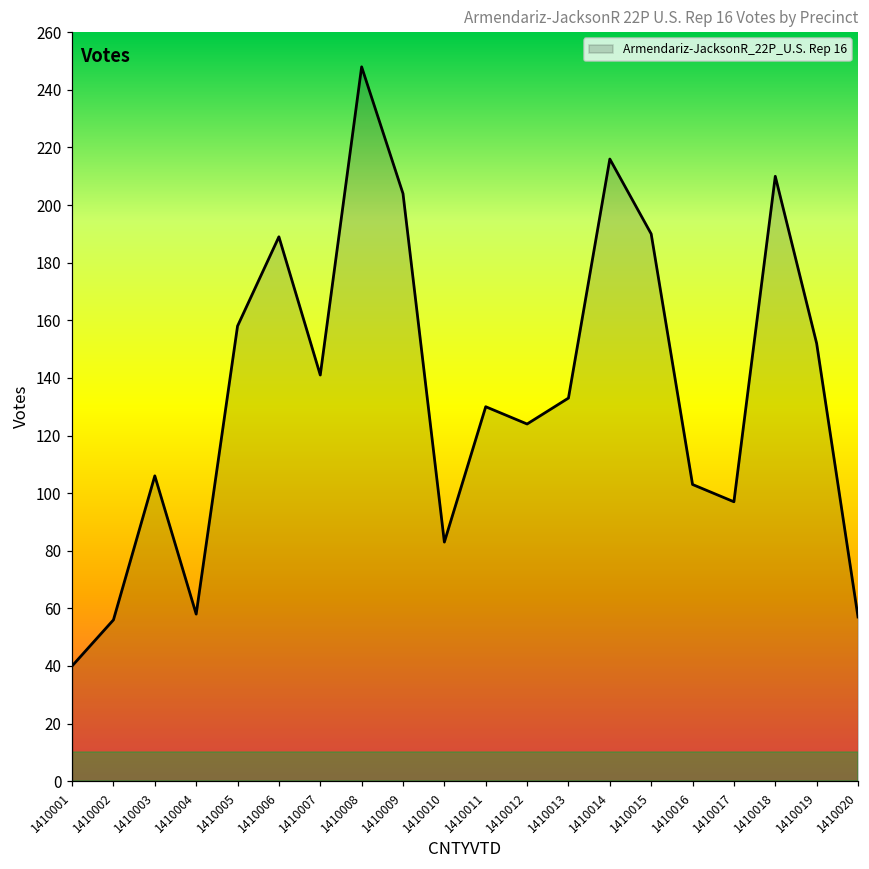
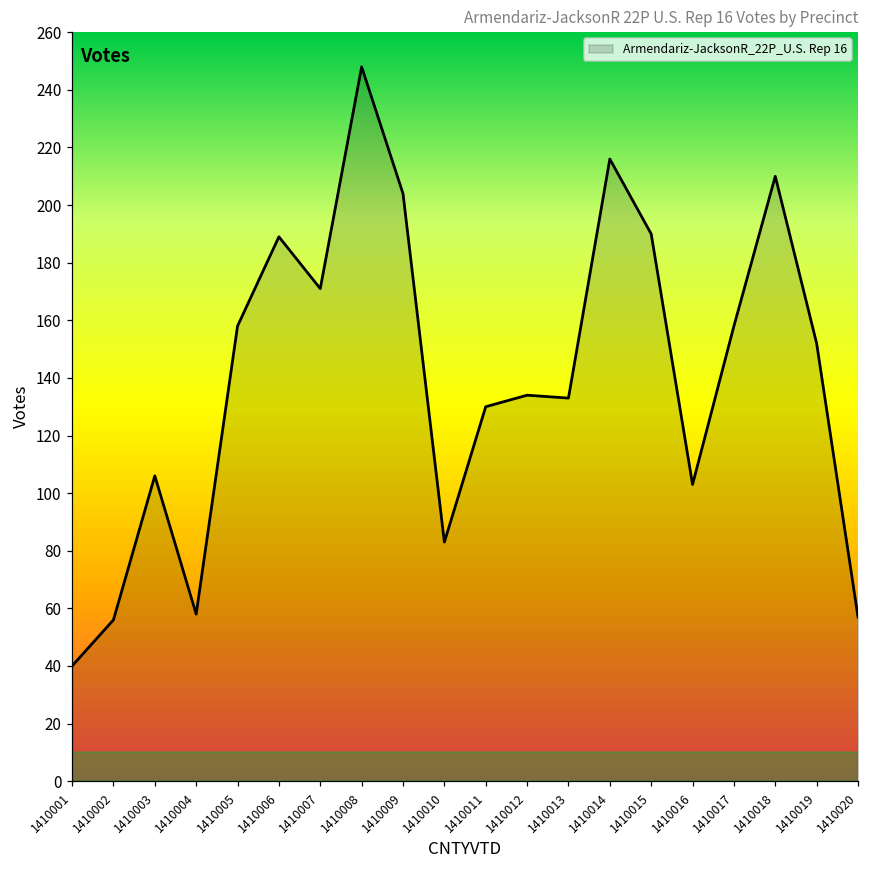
1410007: 141 -> 171
1410012: 124 -> 134
1410017: 97 -> 158
